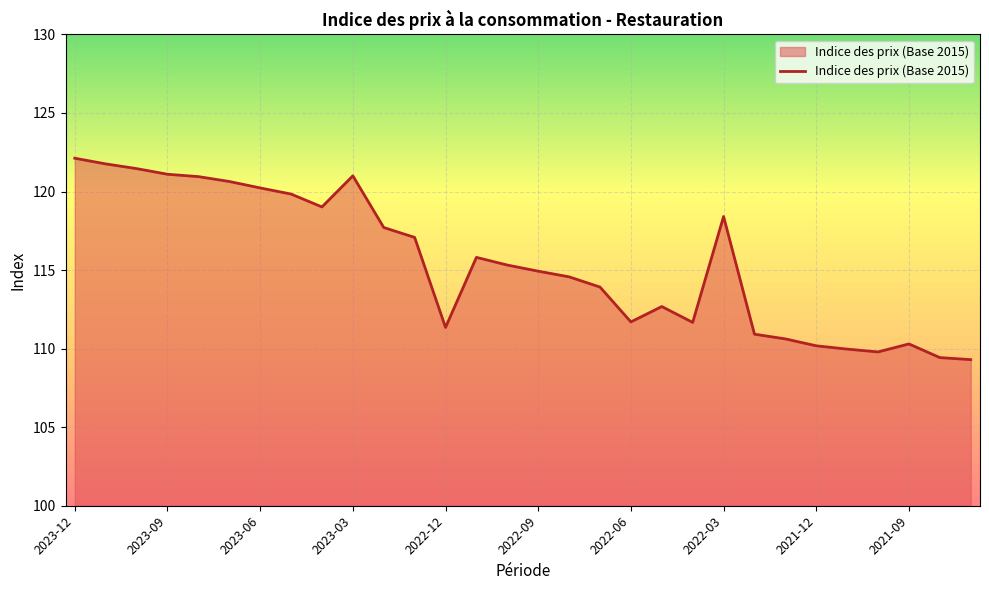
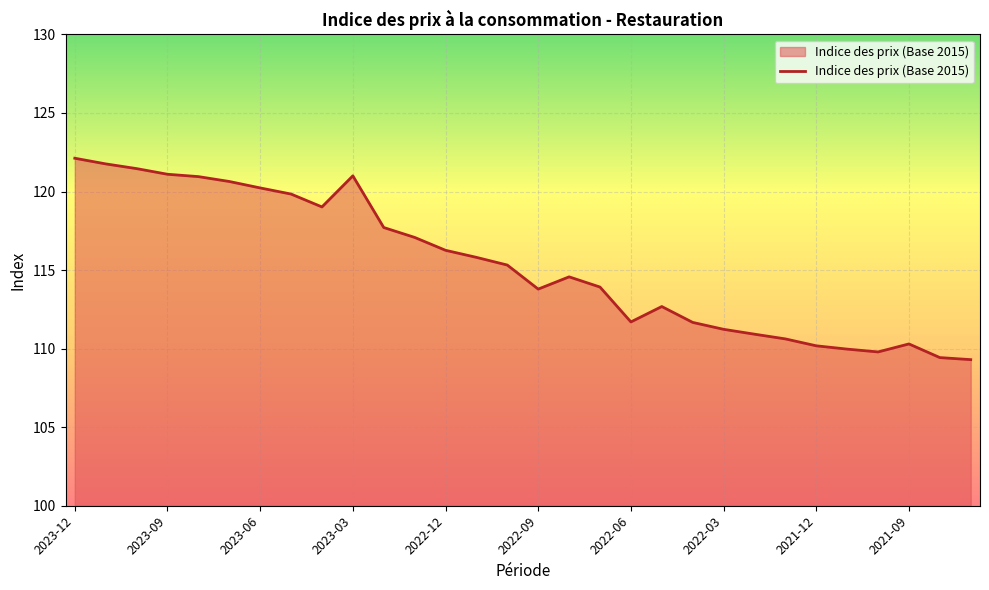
2022-12: 111.4 -> 116.3
2022-09: 114.9 -> 113.8
2022-03: 118.4 -> 111.2
